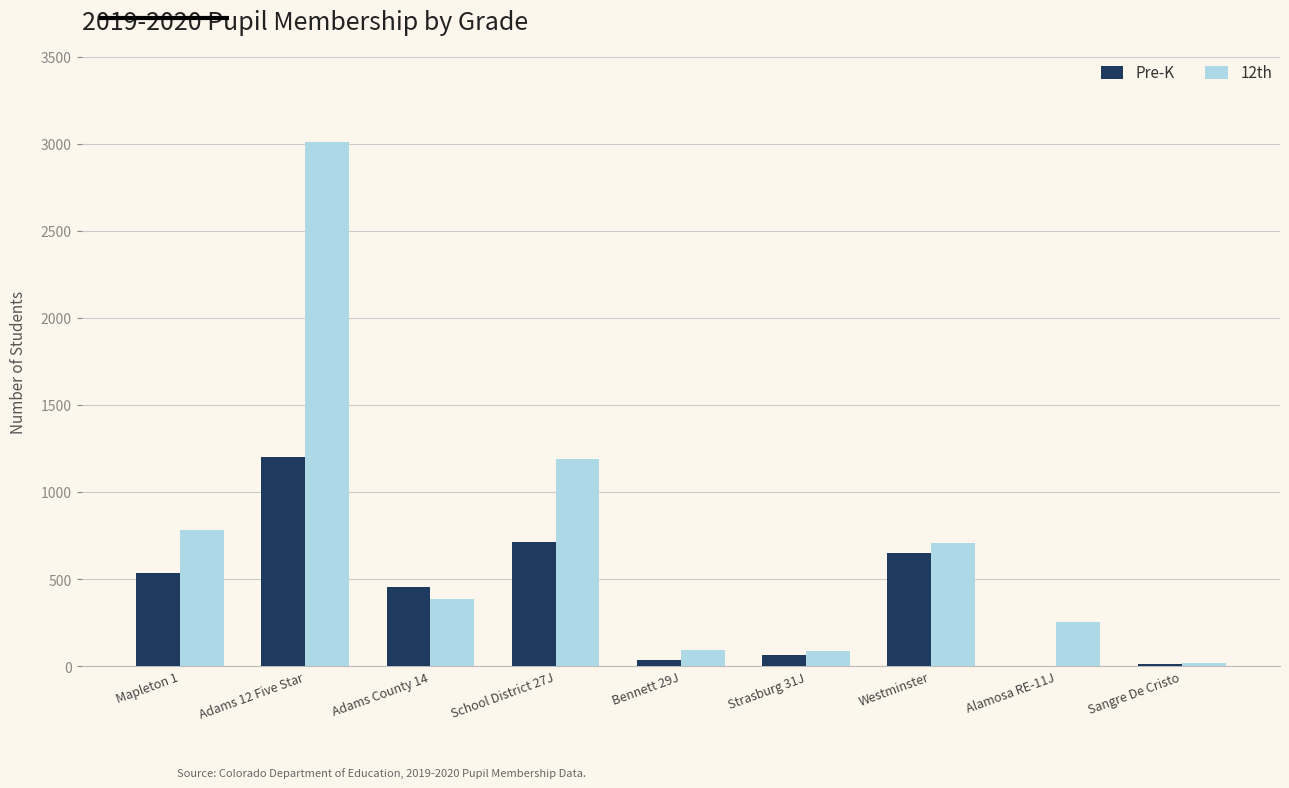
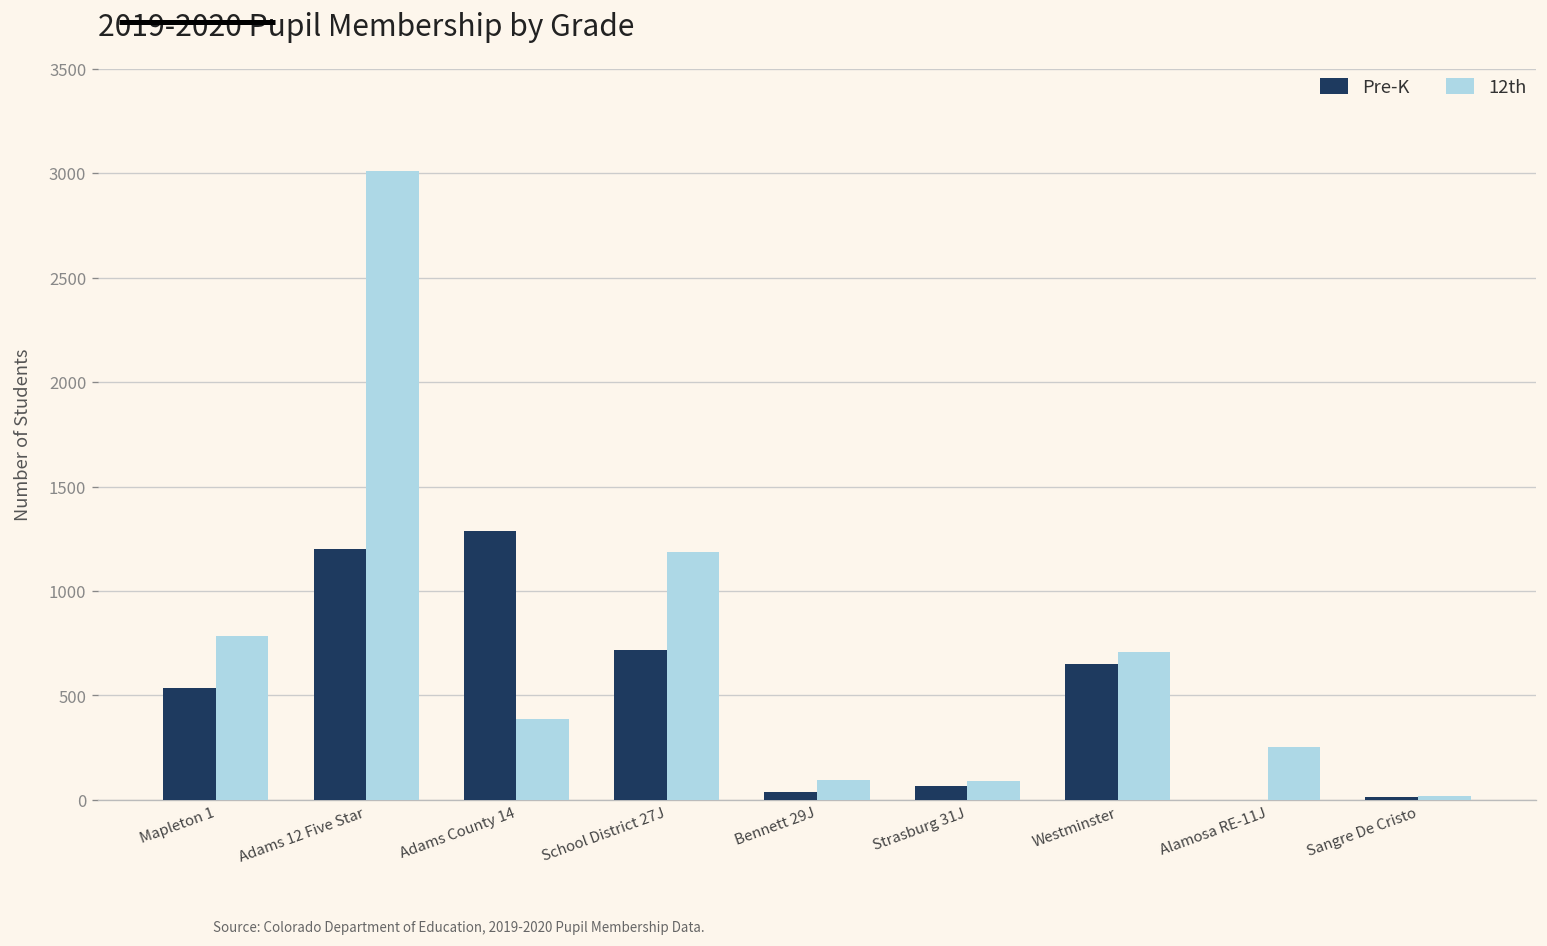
Pre-K, Adams County 14: 460 -> 1290
